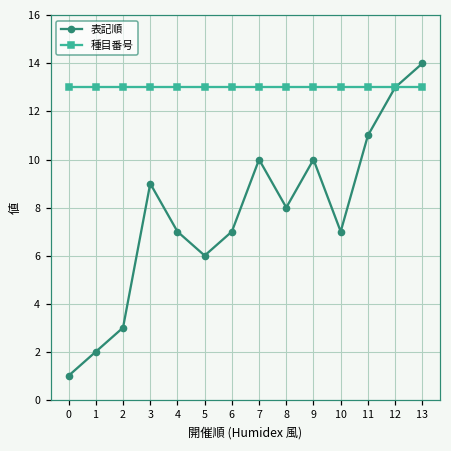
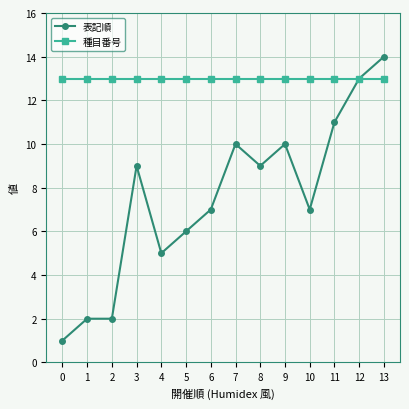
表記順, 2: 3 -> 2
表記順, 4: 7 -> 5
表記順, 8: 8 -> 9
